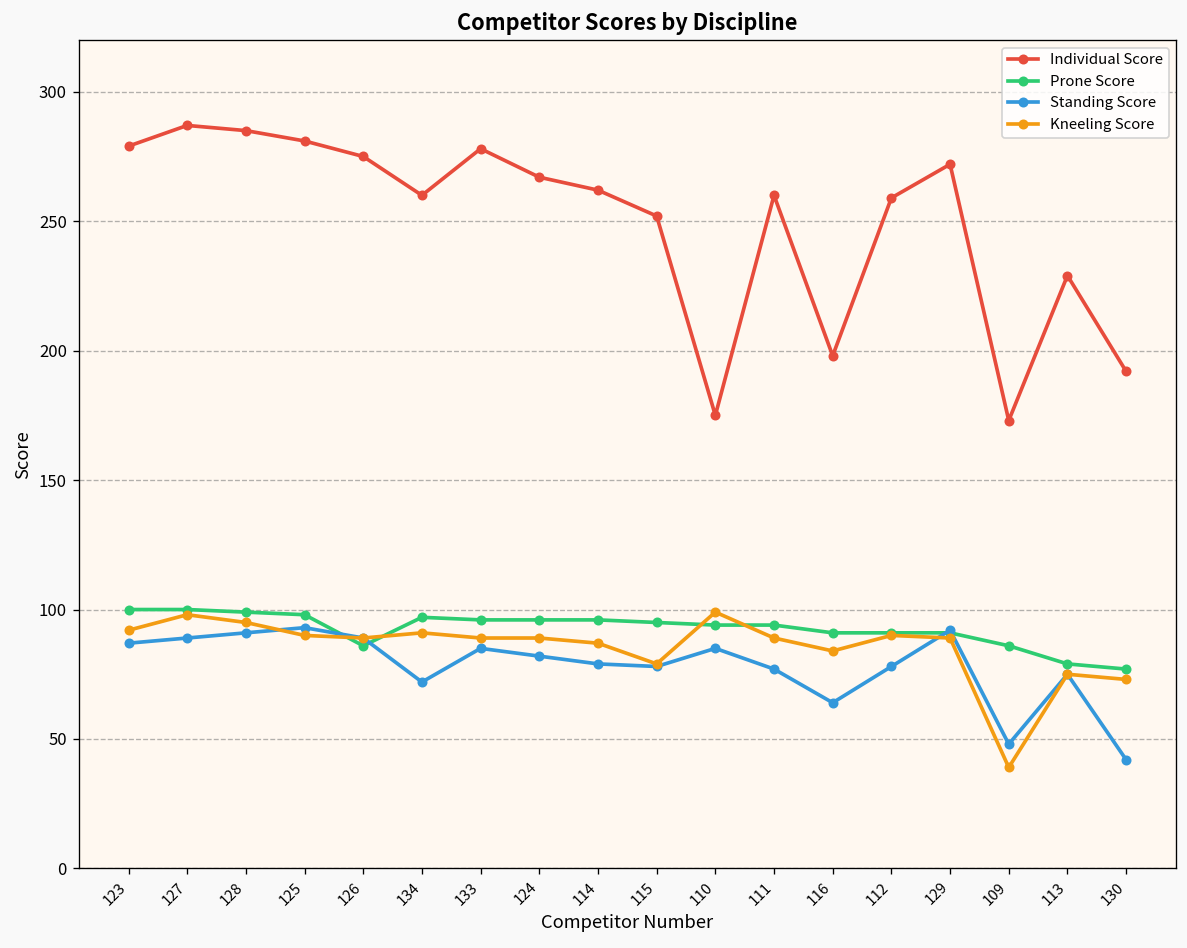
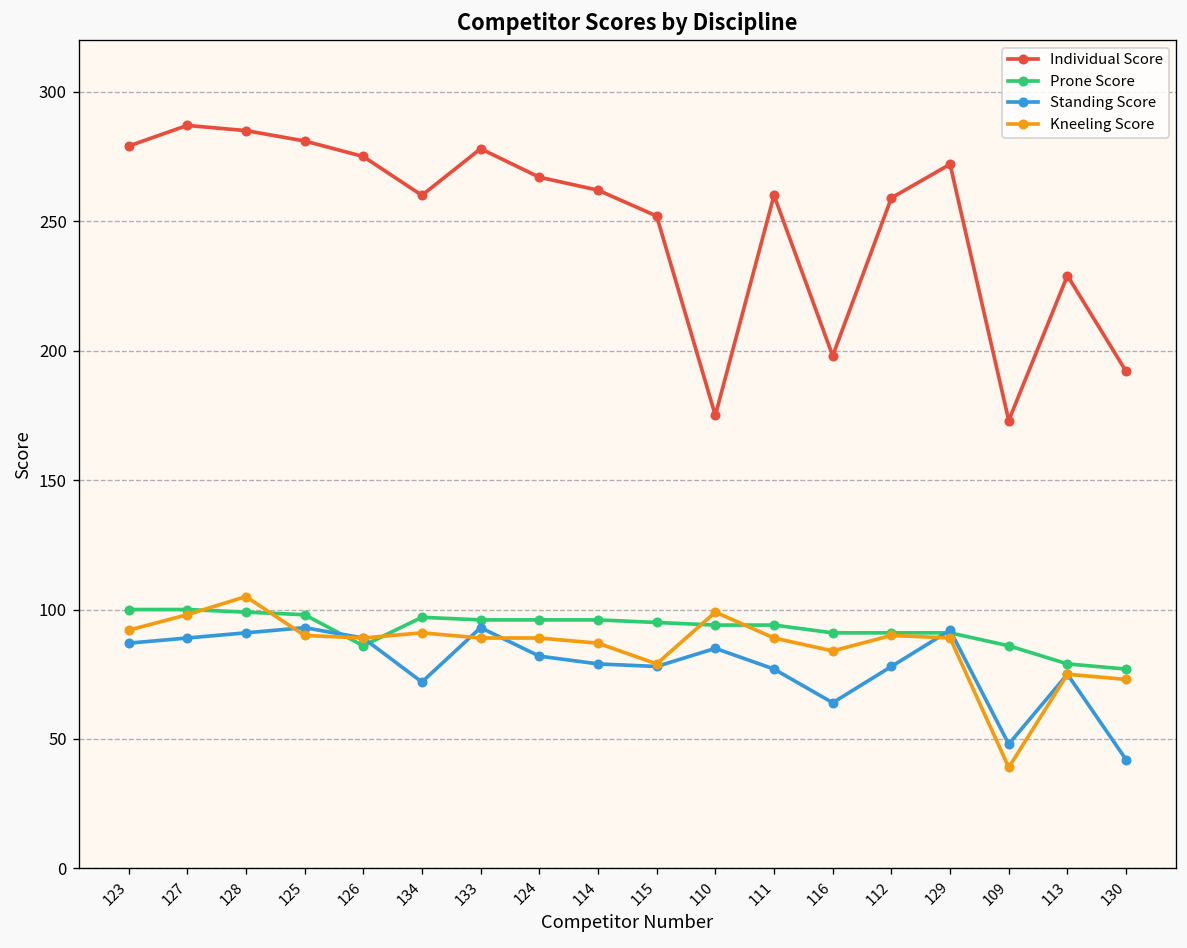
Kneeling Score, 128: 95 -> 105
Standing Score, 133: 85 -> 93
